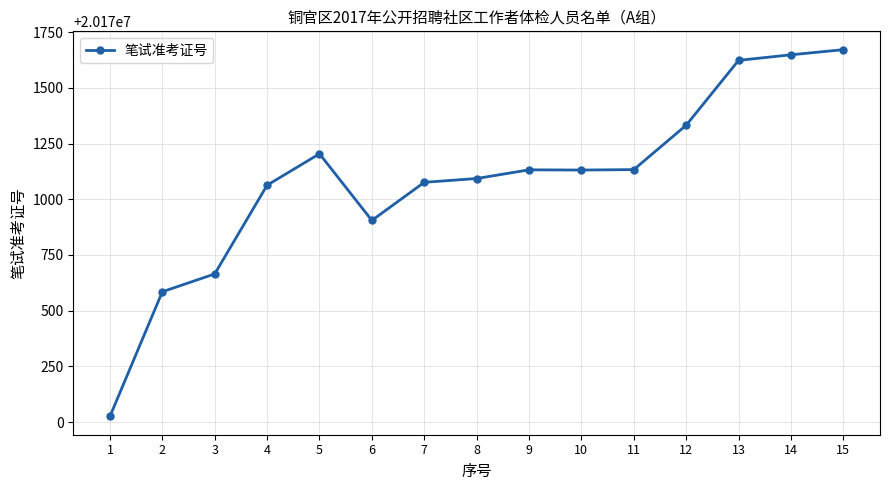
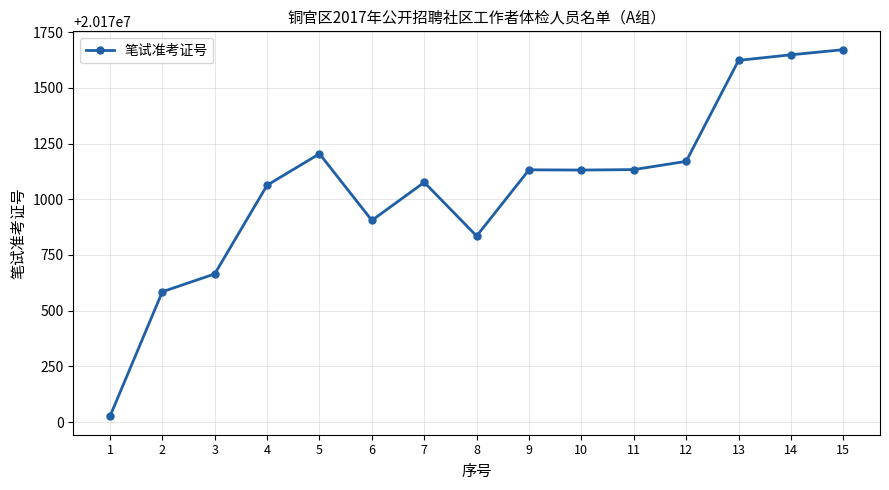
8: 20171090 -> 20170840
12: 20171330 -> 20171170
